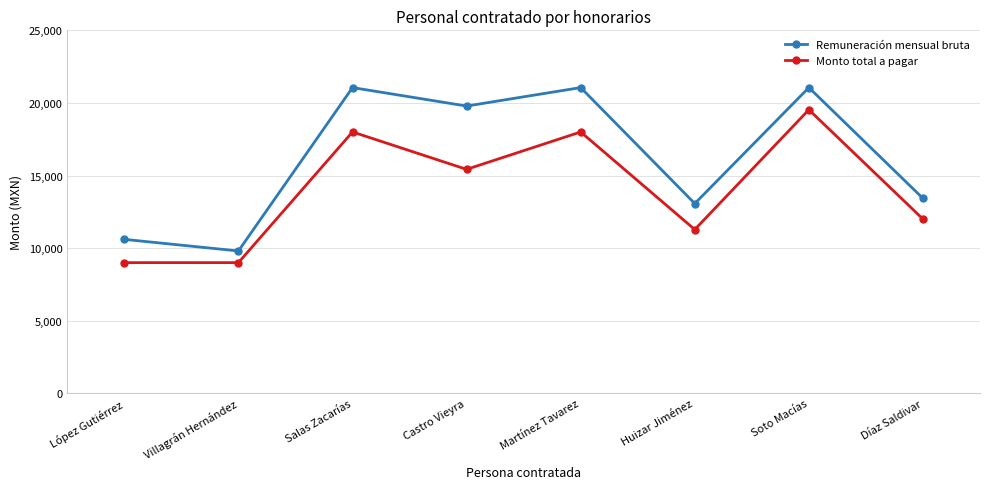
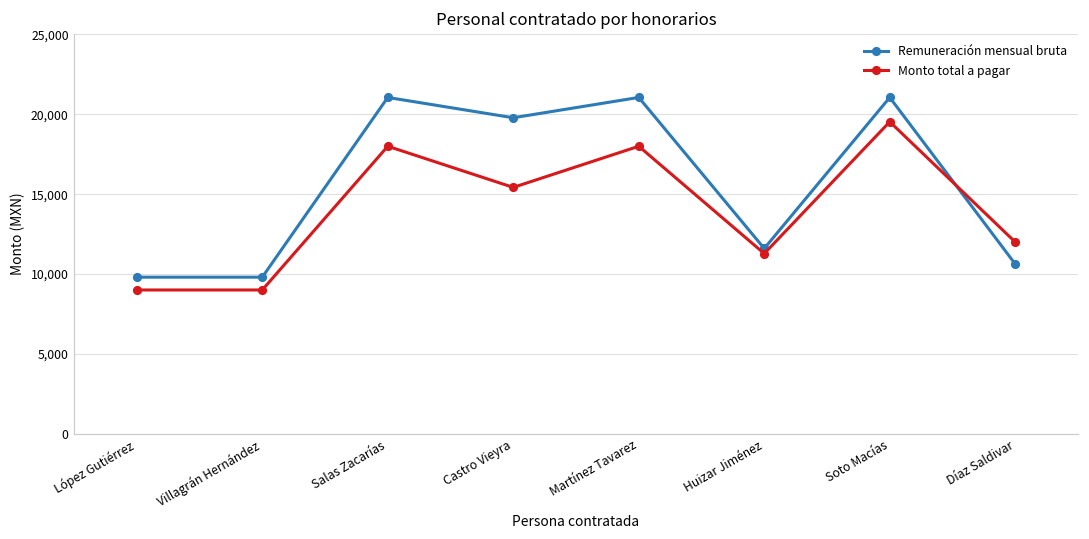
Remuneración mensual bruta, López Gutiérrez: 10,600 -> 9,800
Remuneración mensual bruta, Huizar Jiménez: 13,100 -> 11,600
Remuneración mensual bruta, Díaz Saldivar: 13,400 -> 10,600
